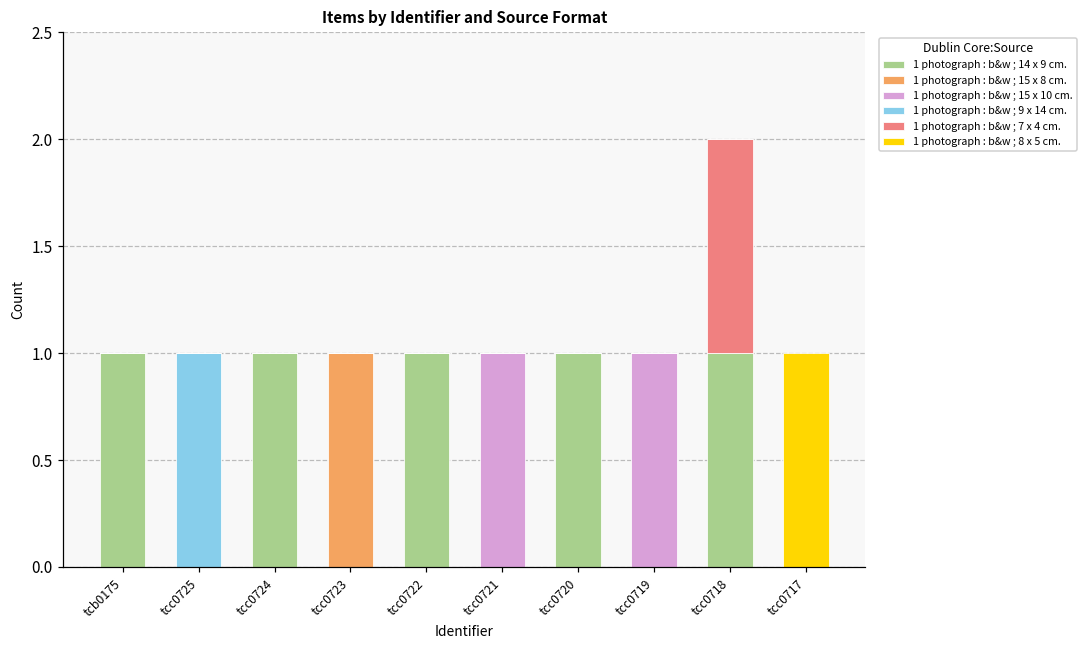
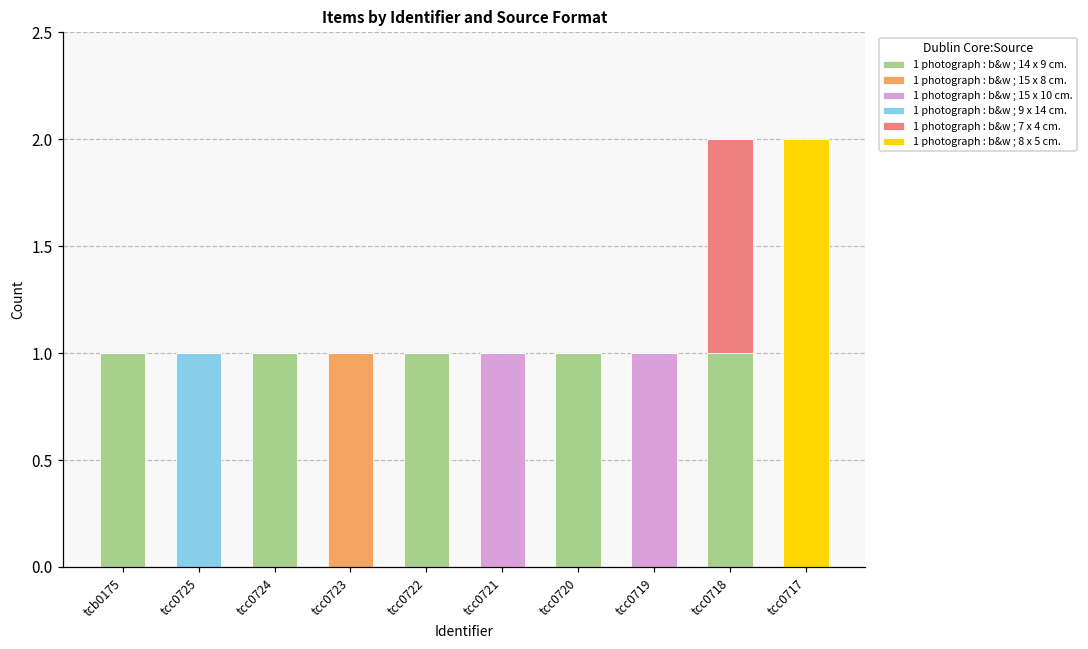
1 photograph : b&w ; 8 x 5 cm., tcc0717: 1 -> 2
